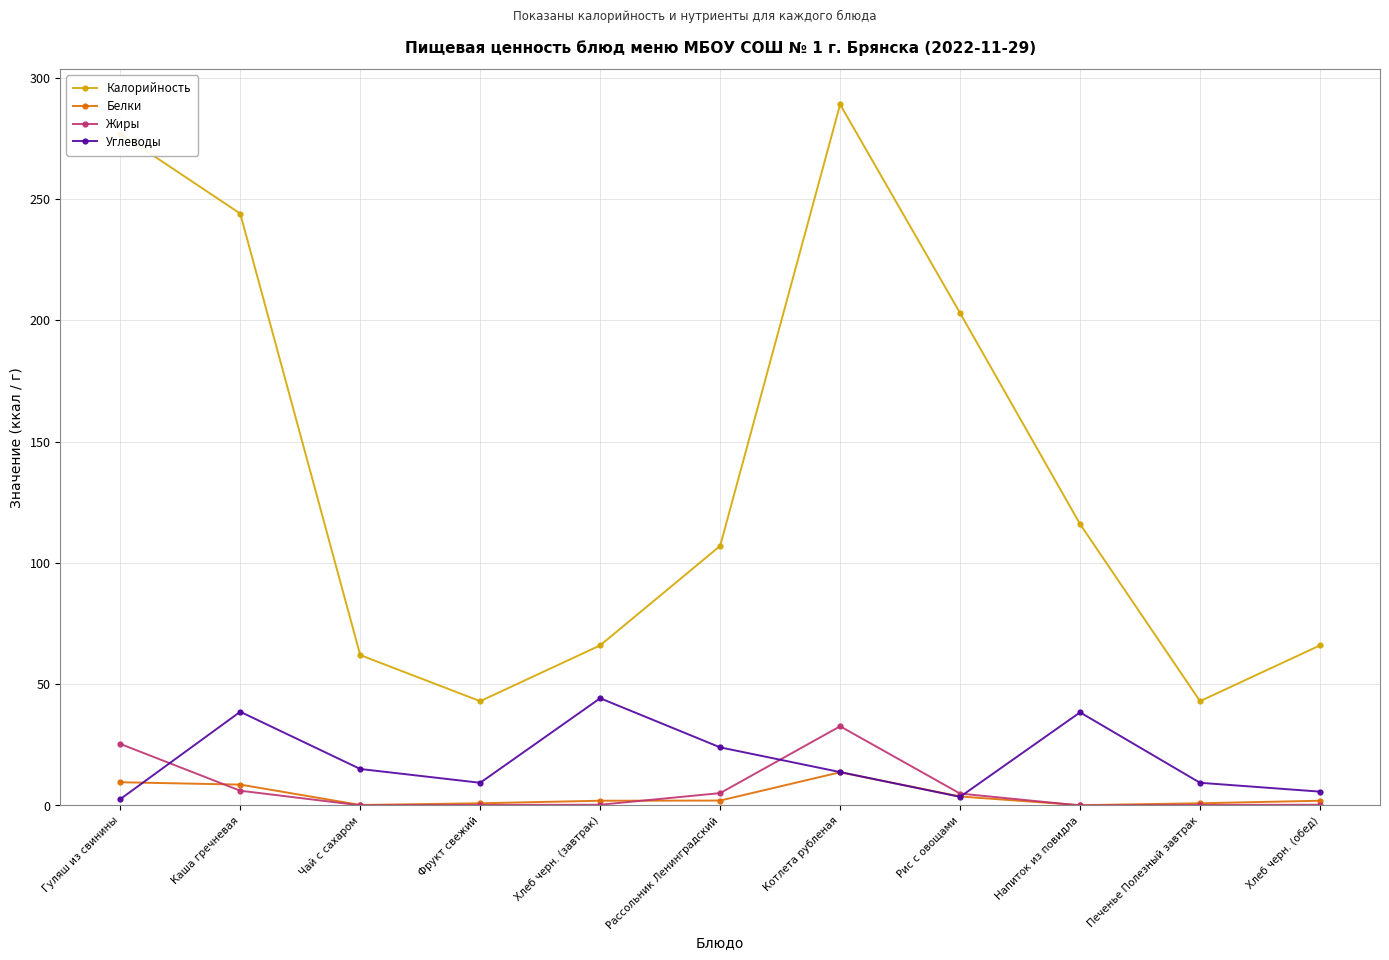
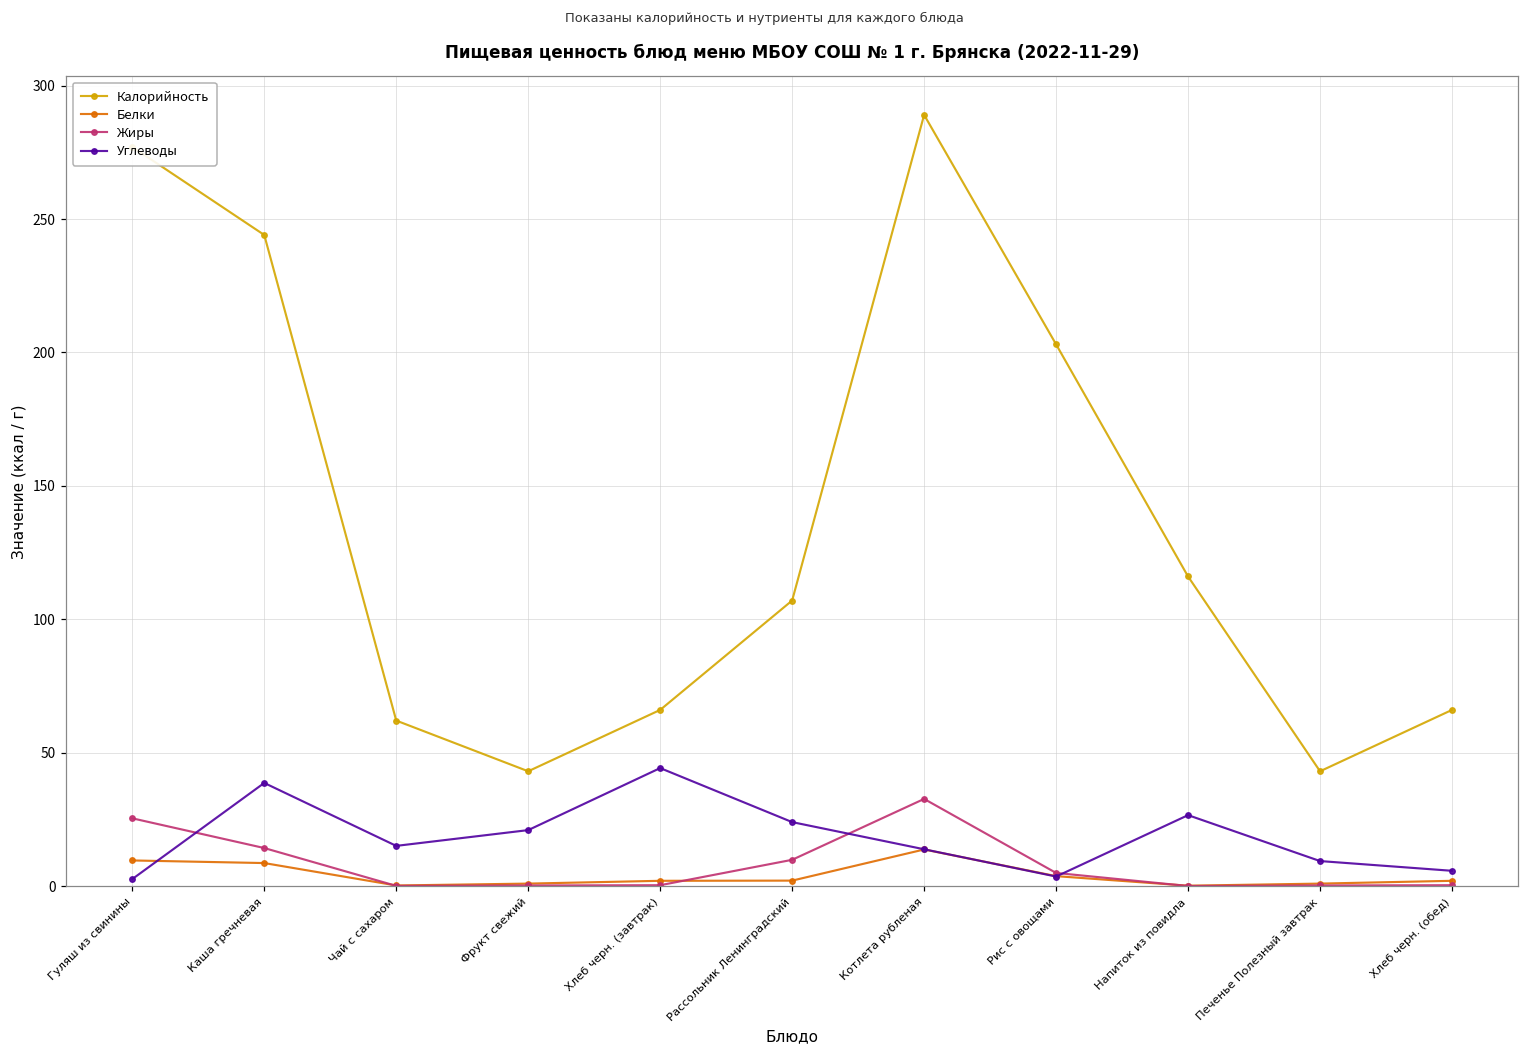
Жиры, Каша гречневая: 6 -> 14
Углеводы, Фрукт свежий: 9 -> 21
Жиры, Рассольник Ленинградский: 5 -> 10
Углеводы, Напиток из повидла: 38 -> 27
